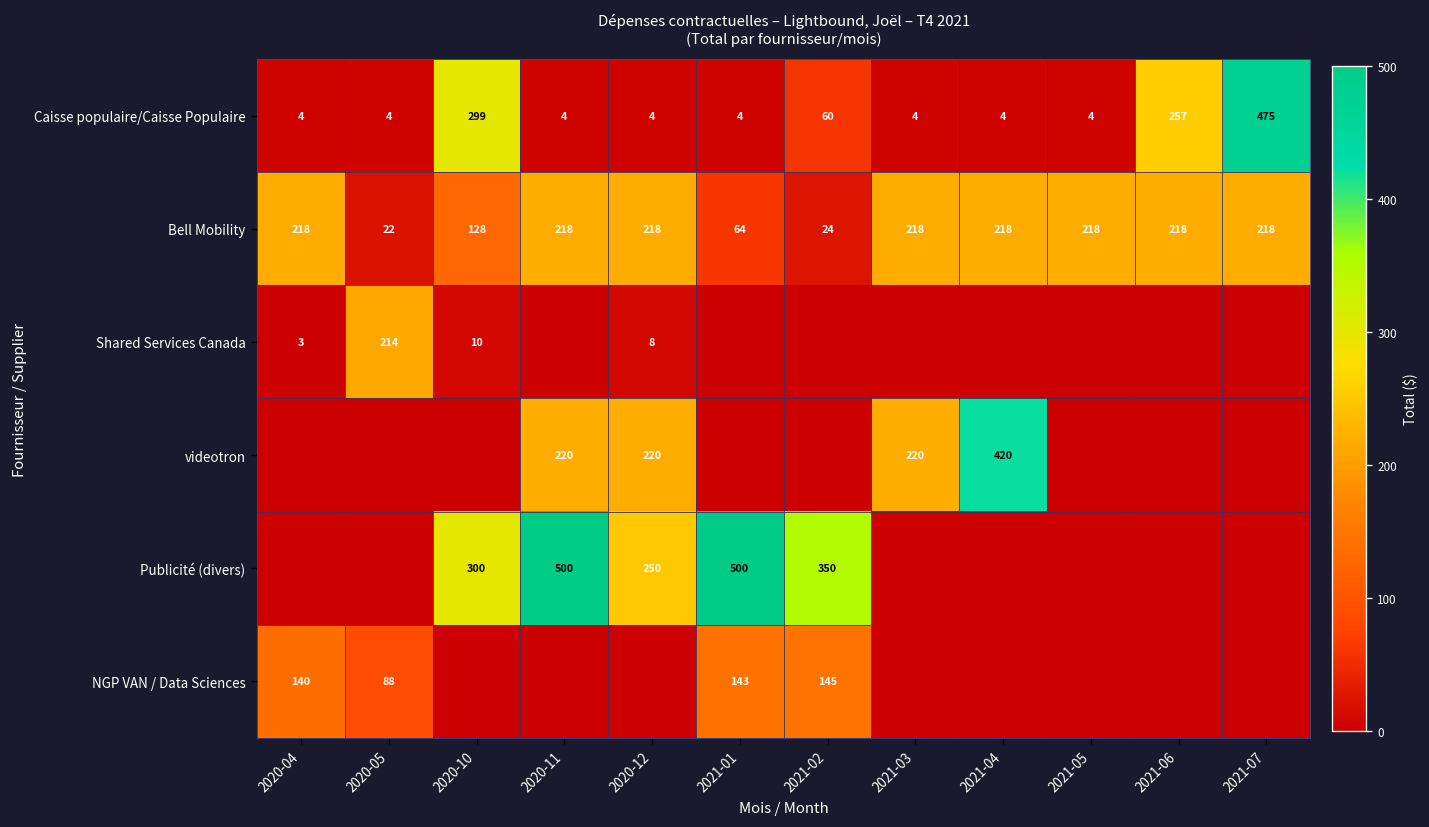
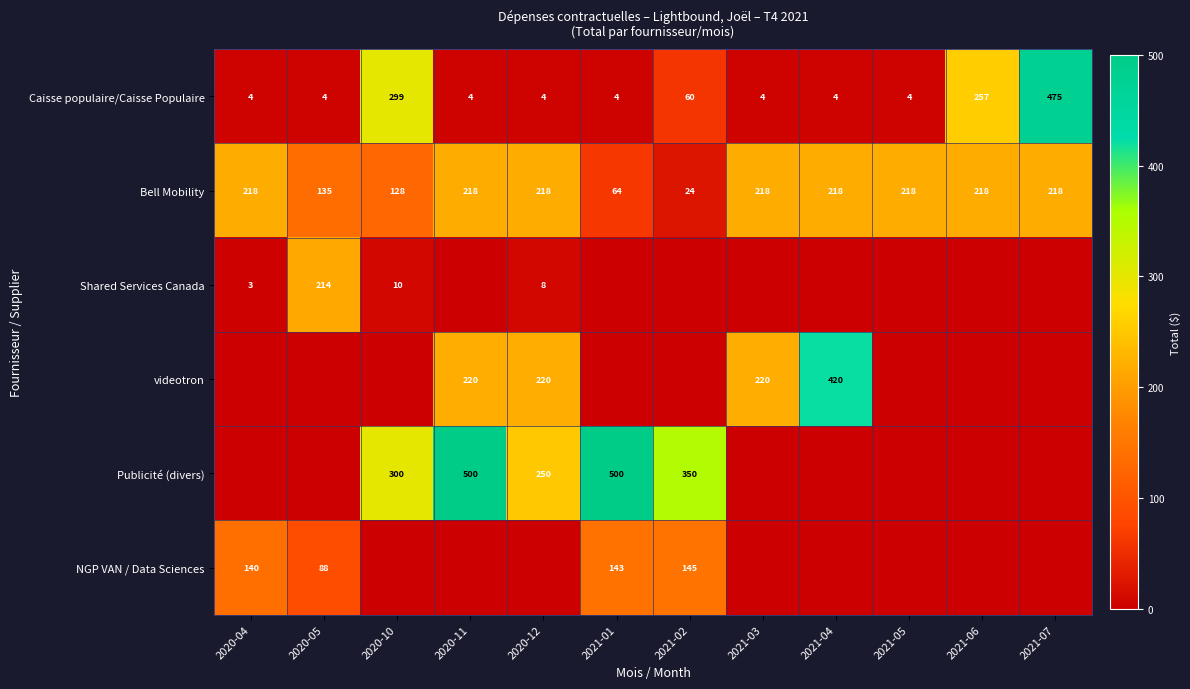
Bell Mobility, 2020-05: 22 -> 135
